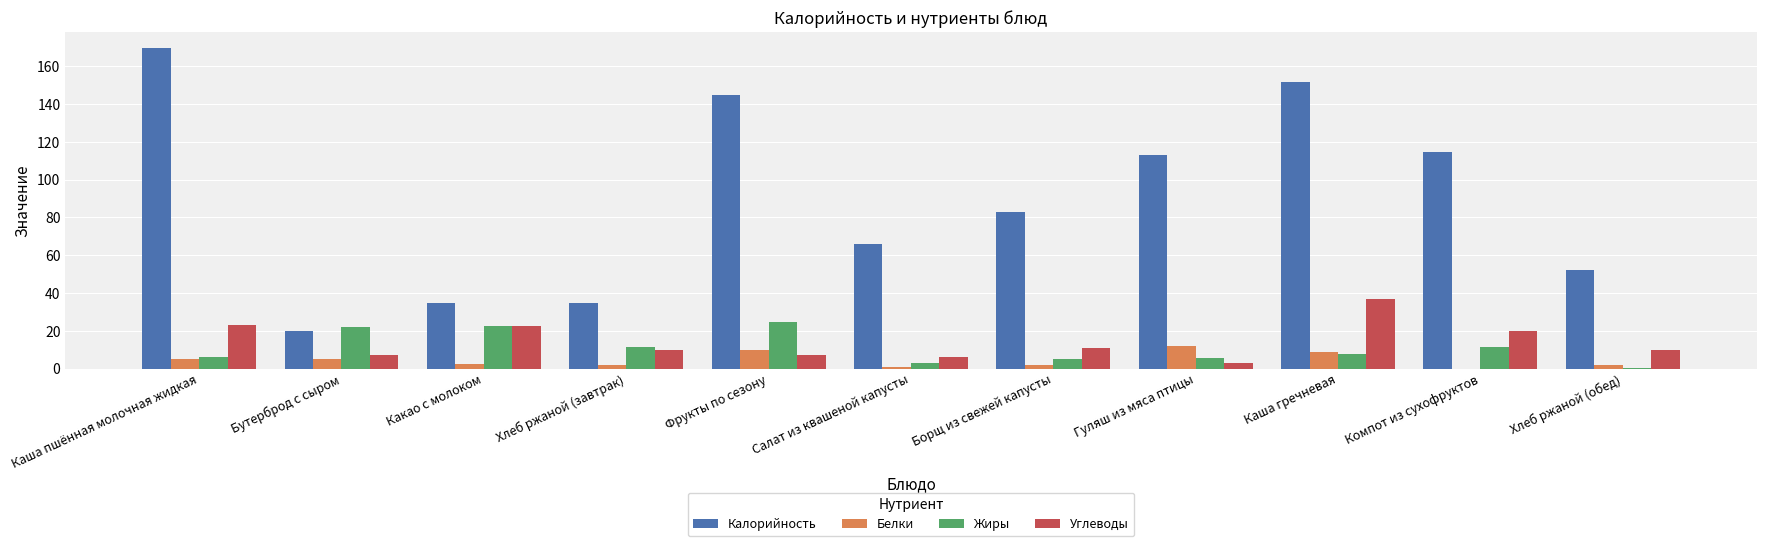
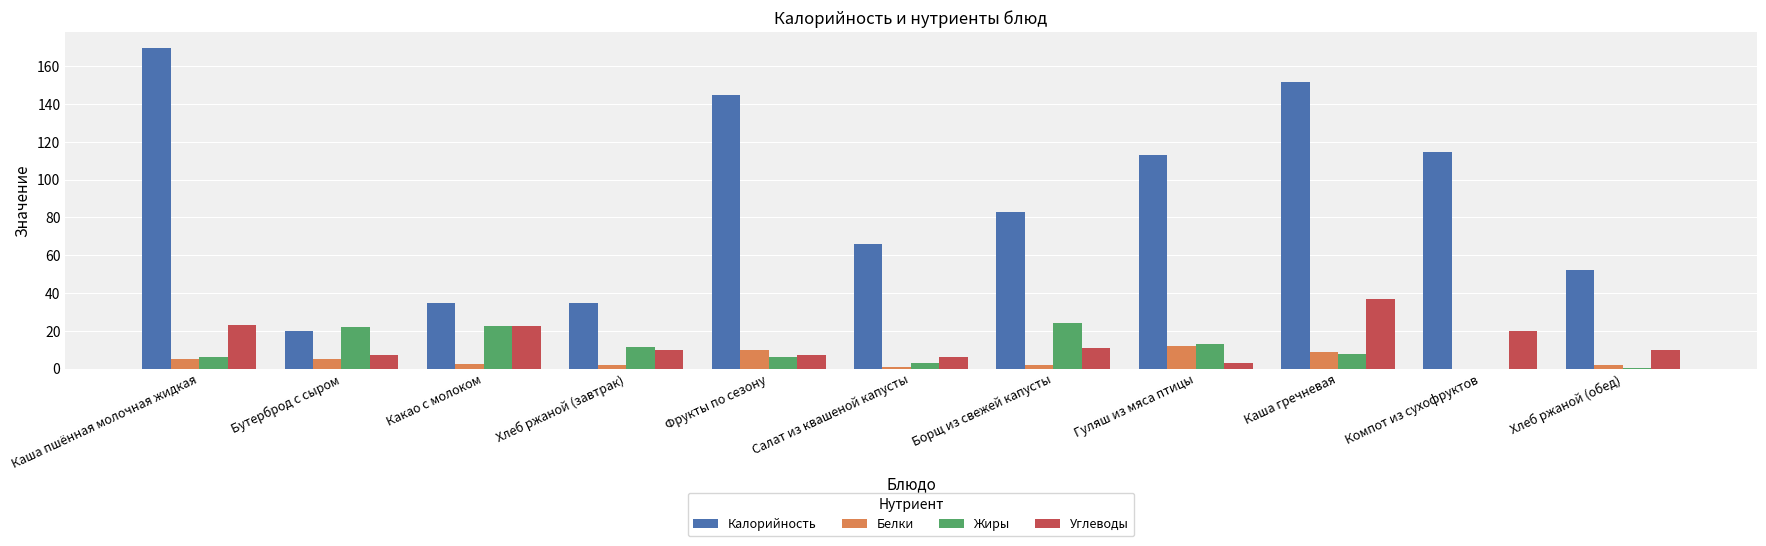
Жиры, Фрукты по сезону: 25 -> 6
Жиры, Борщ из свежей капусты: 5 -> 24
Жиры, Гуляш из мяса птицы: 6 -> 13
Жиры, Компот из сухофруктов: 11 -> 0
